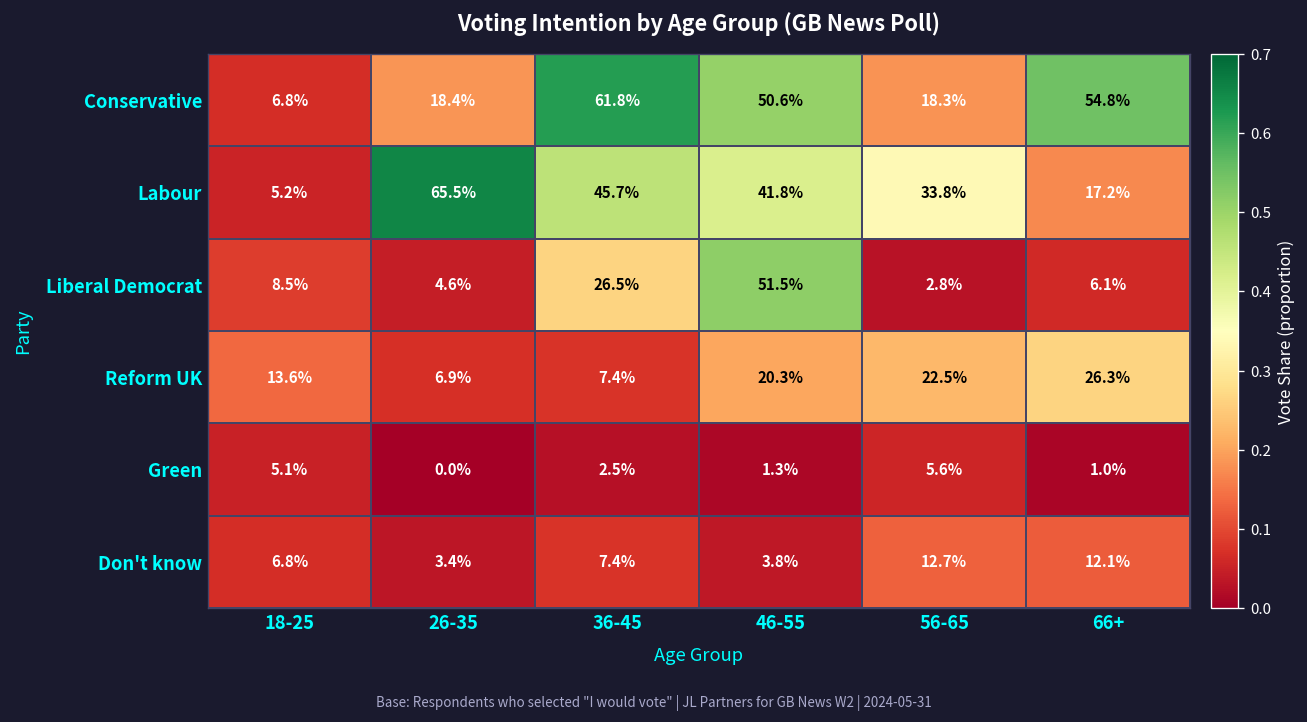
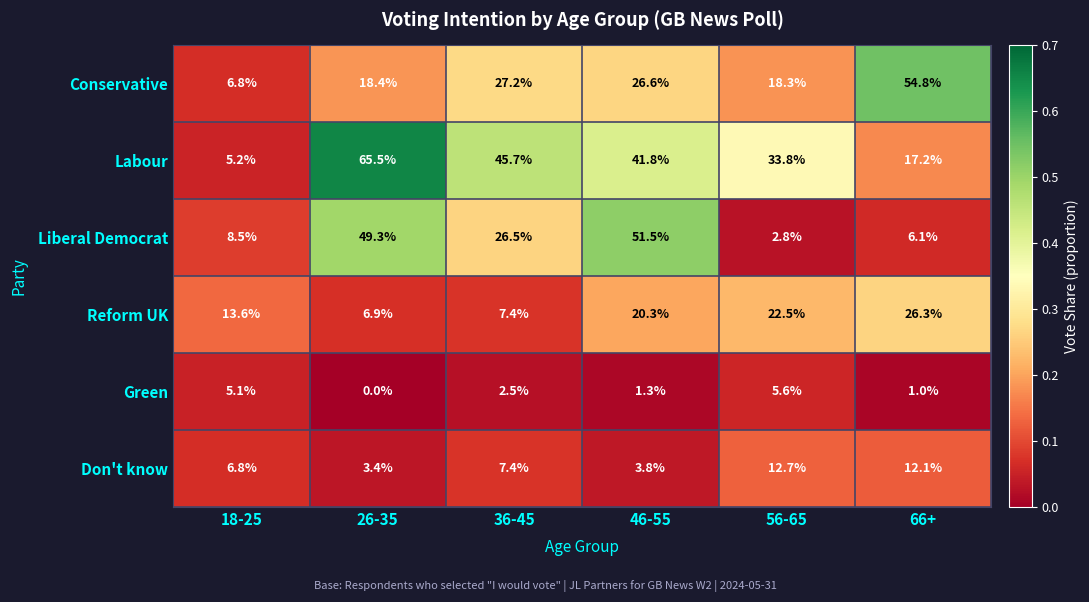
Conservative, 36-45: 61.8% -> 27.2%
Conservative, 46-55: 50.6% -> 26.6%
Liberal Democrat, 26-35: 4.6% -> 49.3%
